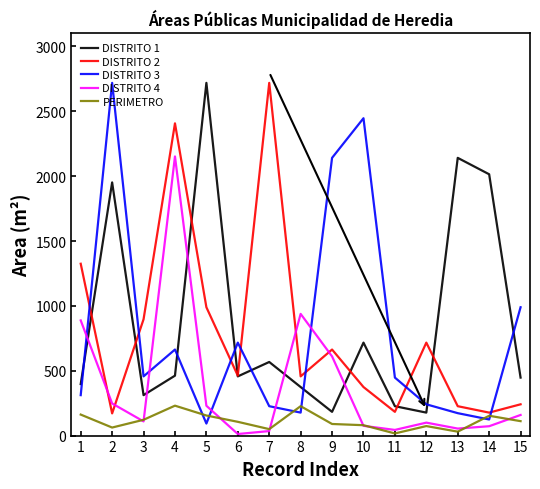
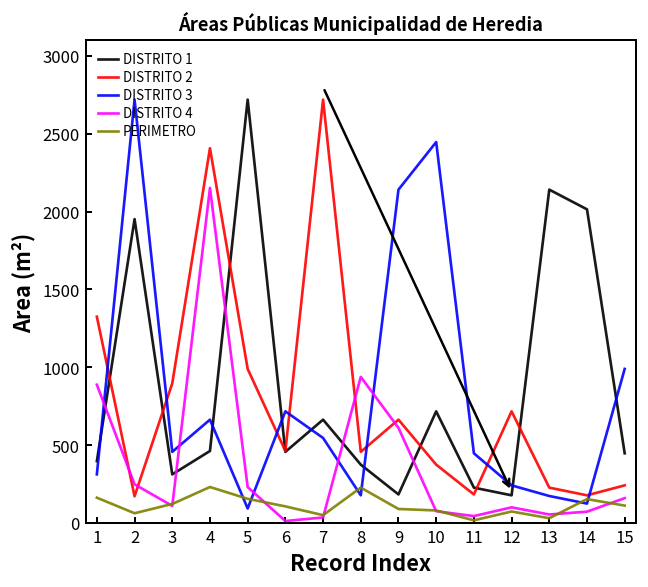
DISTRITO 1, 7: 570 -> 660
DISTRITO 3, 7: 230 -> 550
